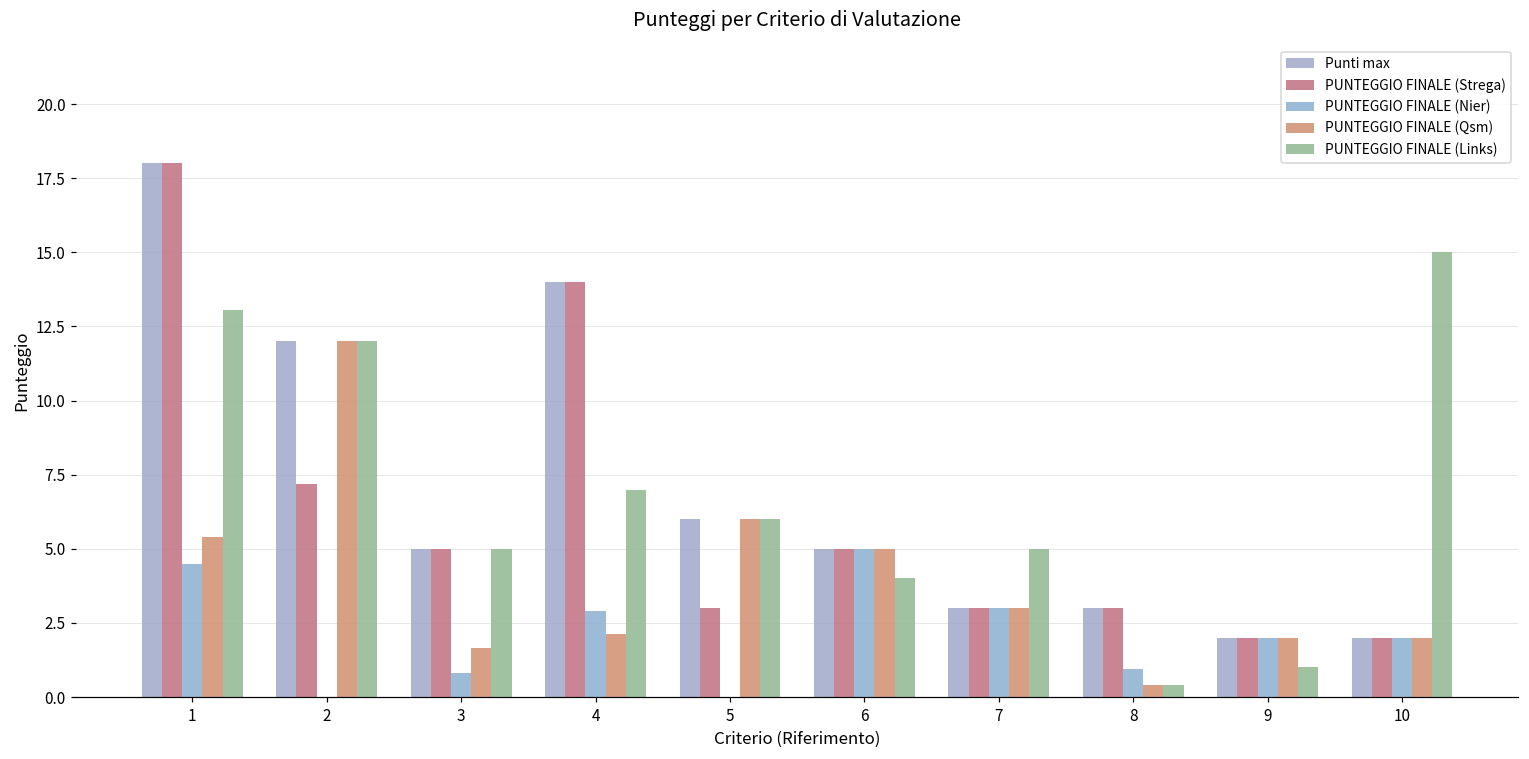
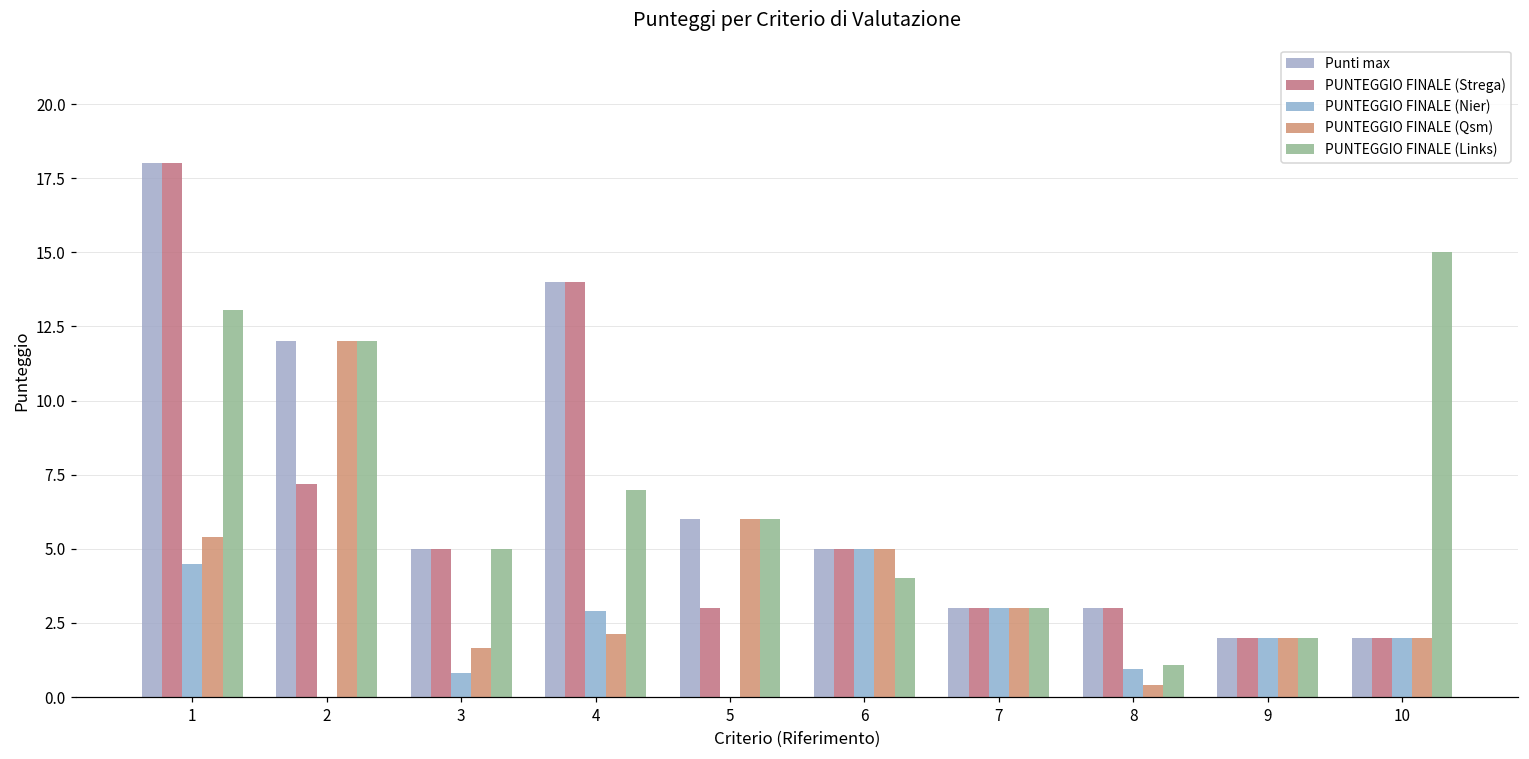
PUNTEGGIO FINALE (Links), 7: 5 -> 3
PUNTEGGIO FINALE (Links), 8: 0.4 -> 1.1
PUNTEGGIO FINALE (Links), 9: 1 -> 2
